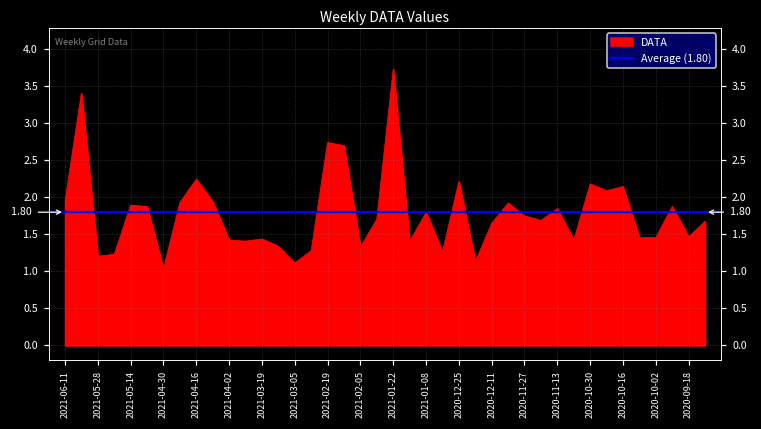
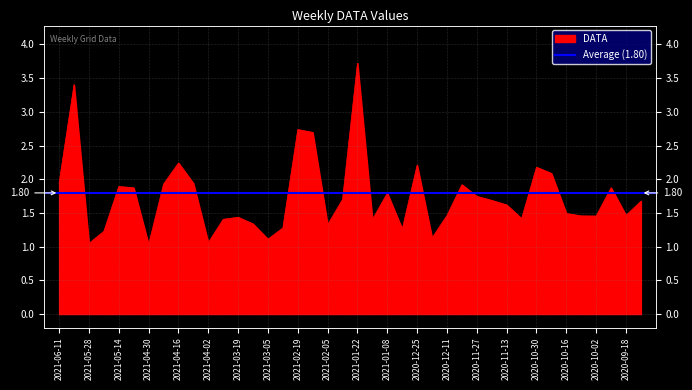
2021-05-28: 1.2 -> 1.0
2021-04-02: 1.4 -> 1.1
2020-12-11: 1.6 -> 1.5
2020-11-13: 1.8 -> 1.6
2020-10-16: 2.1 -> 1.5
